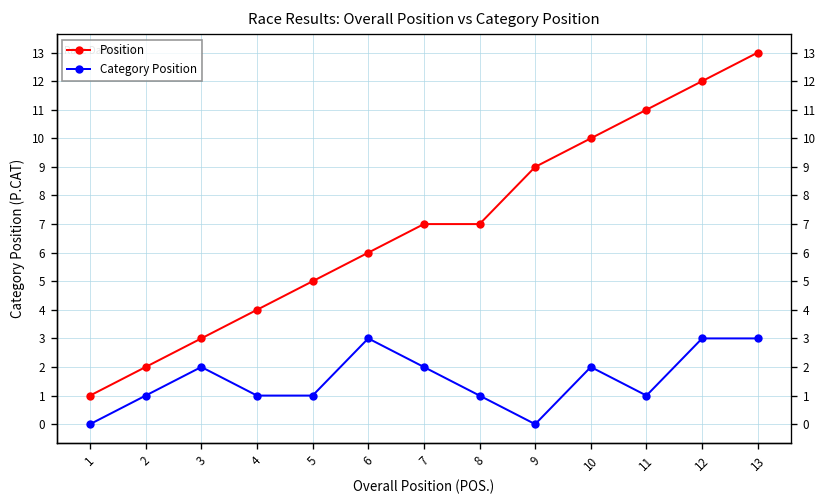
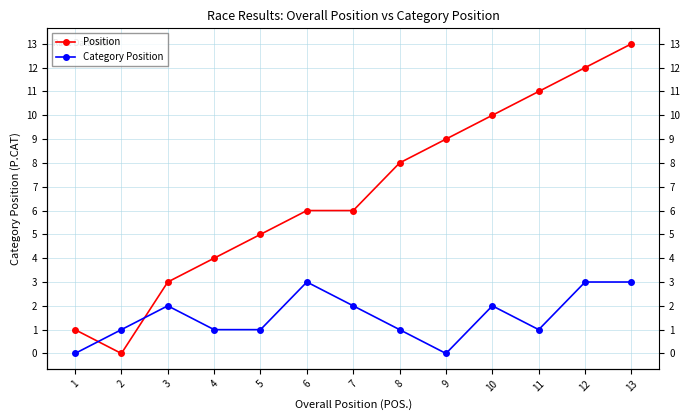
Position, 2: 2 -> 0
Position, 7: 7 -> 6
Position, 8: 7 -> 8
